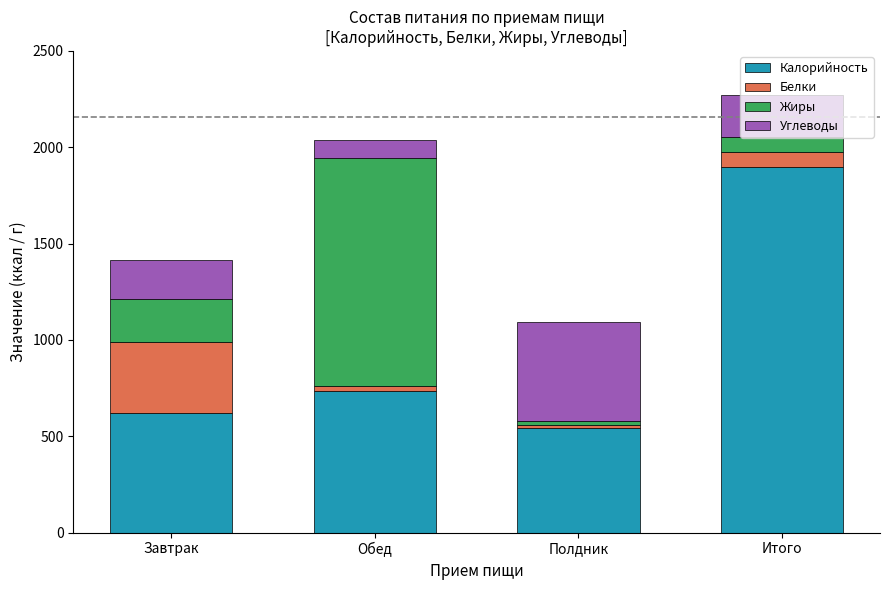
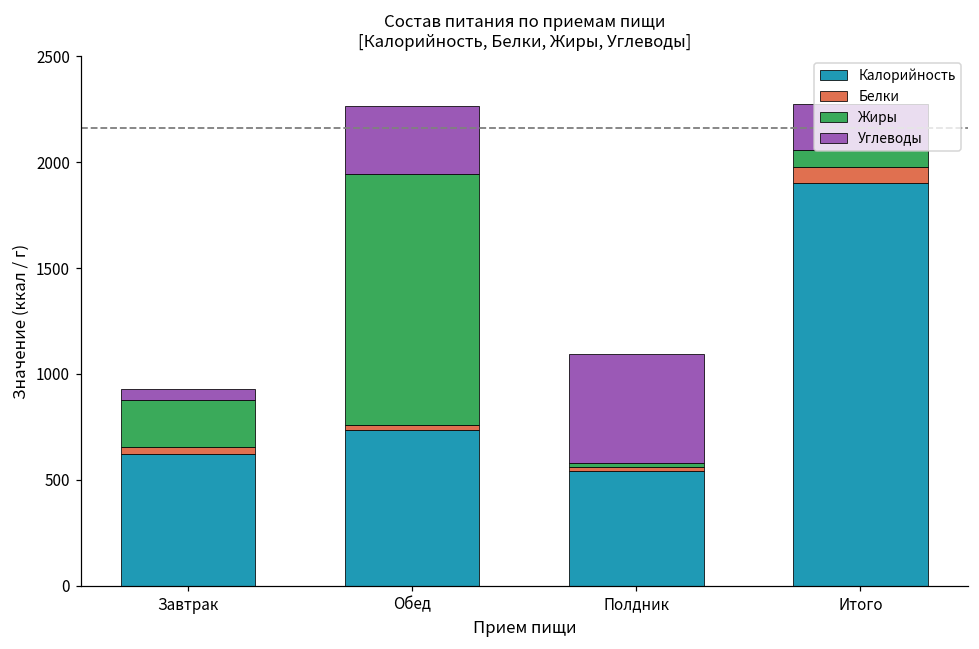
Белки, Завтрак: 370 -> 30
Углеводы, Завтрак: 200 -> 50
Углеводы, Обед: 90 -> 320
